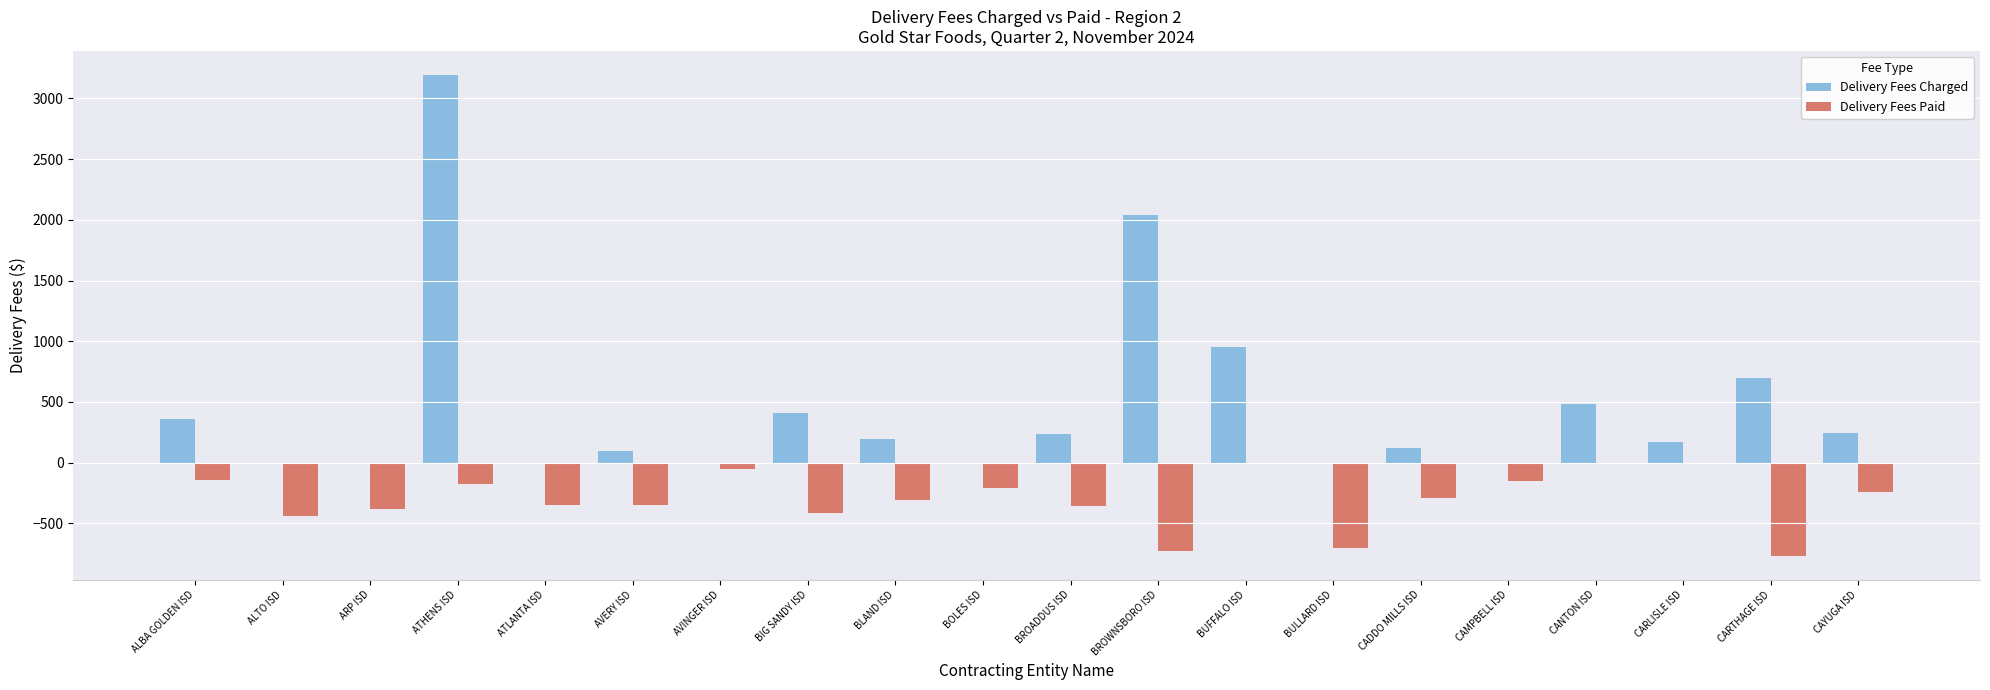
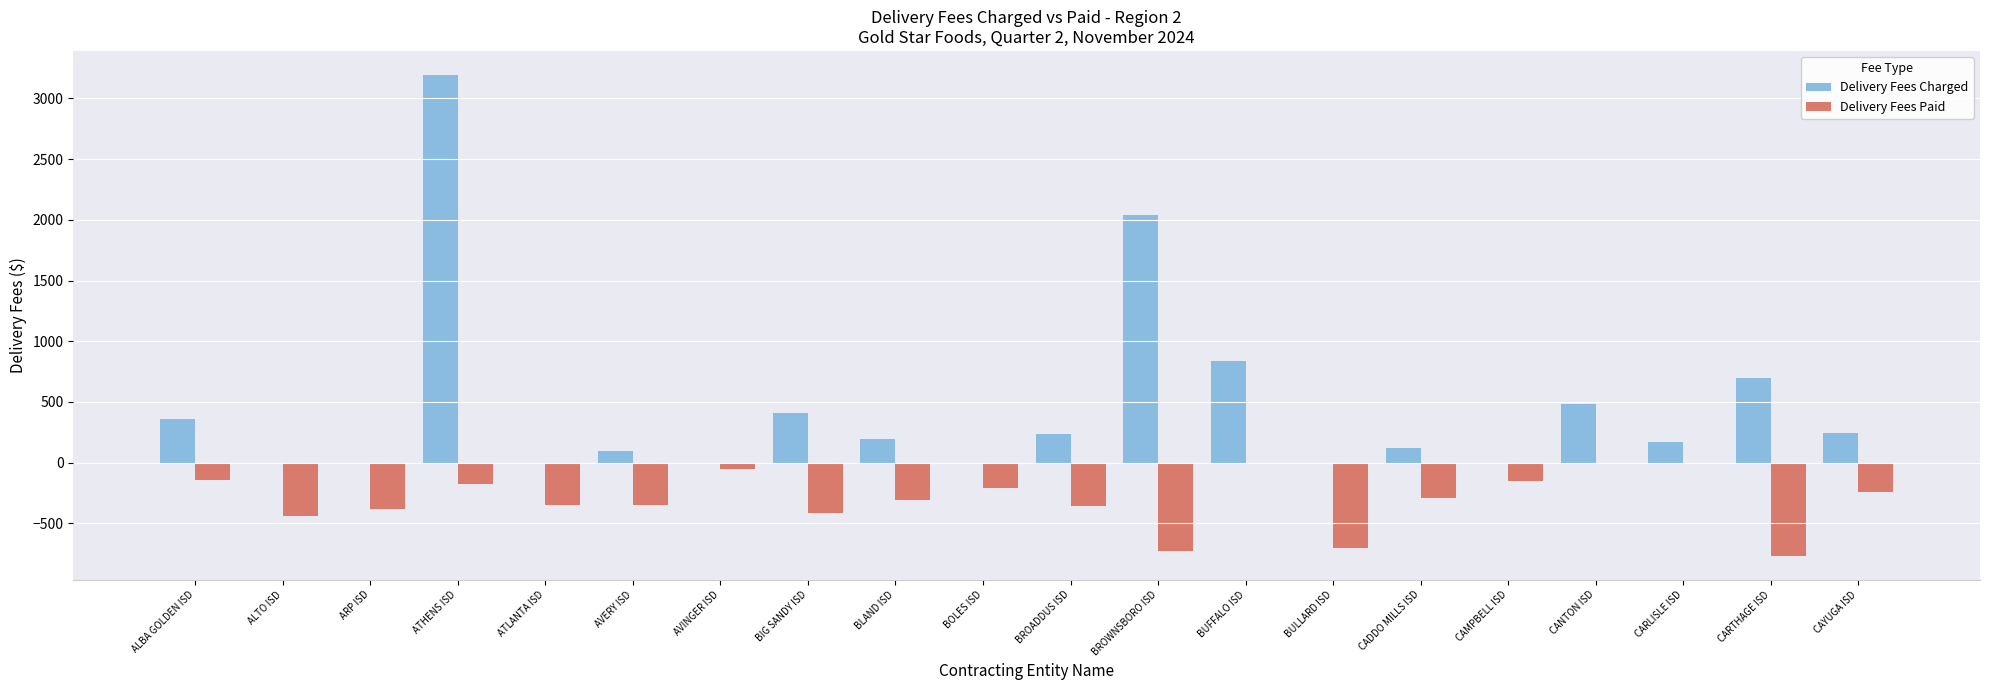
Delivery Fees Charged, BUFFALO ISD: 950 -> 830
